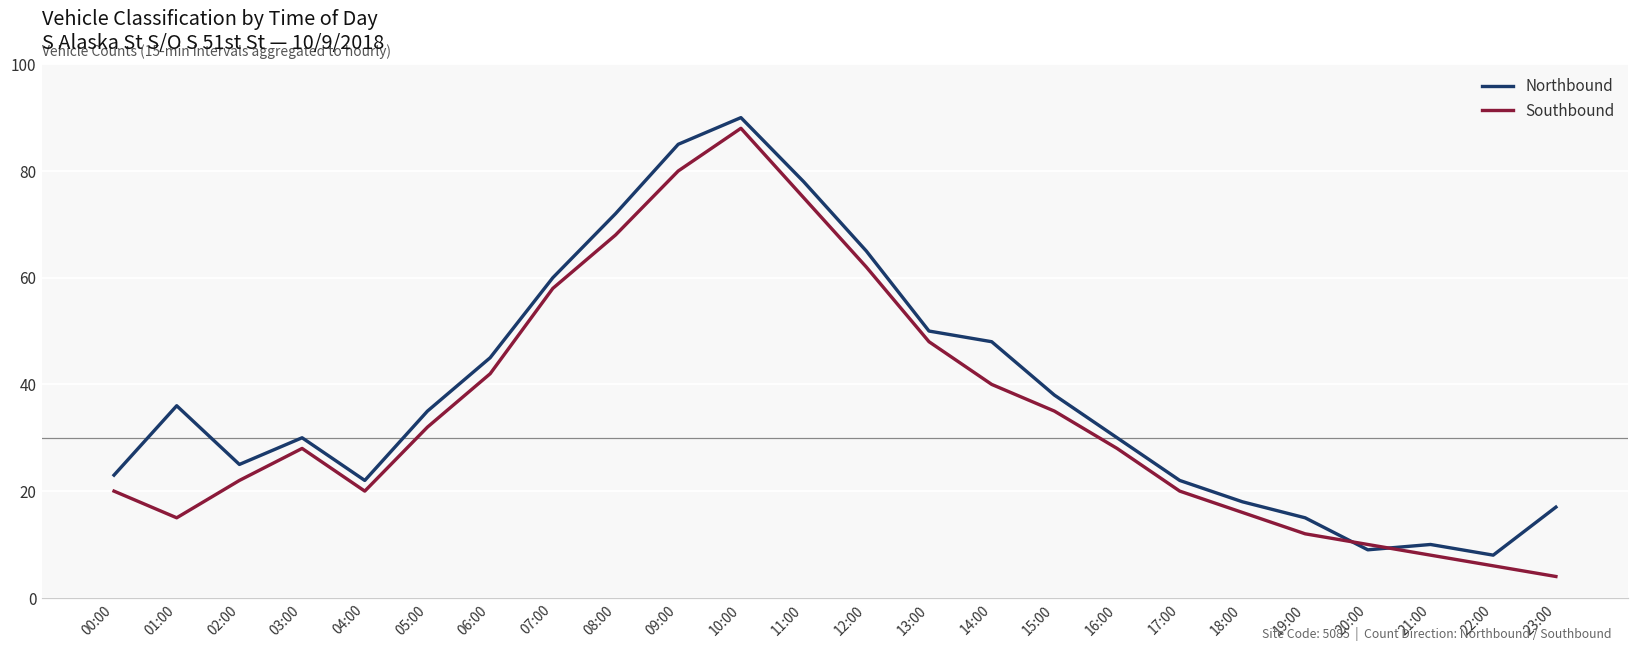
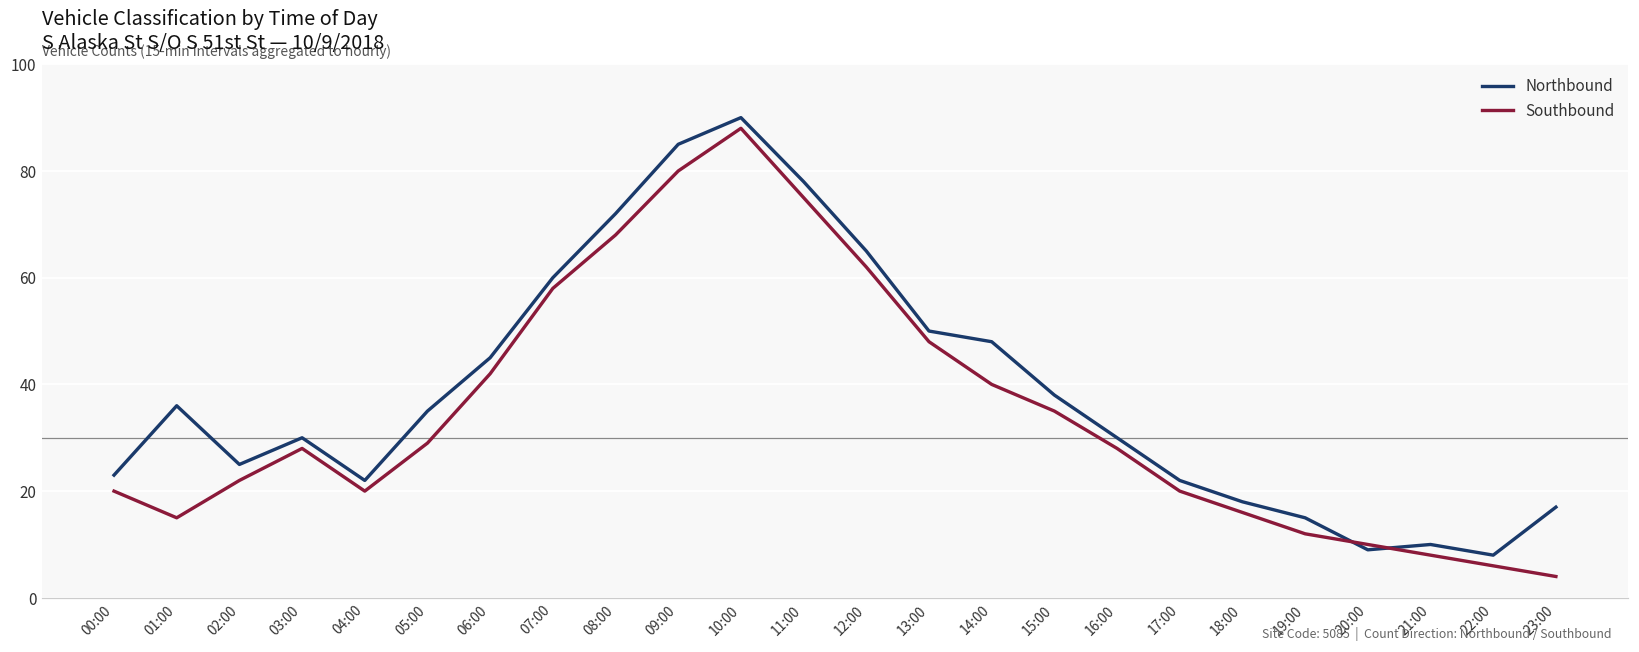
Southbound, 05:00: 32 -> 29
